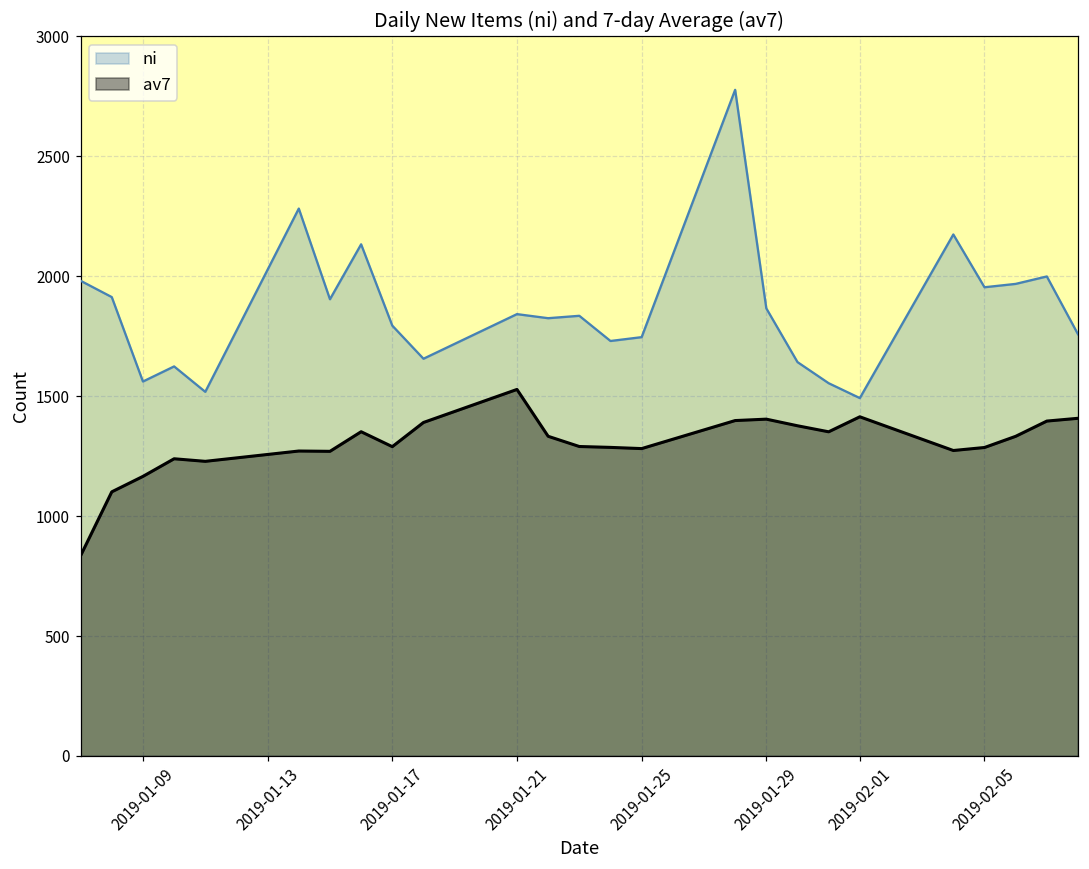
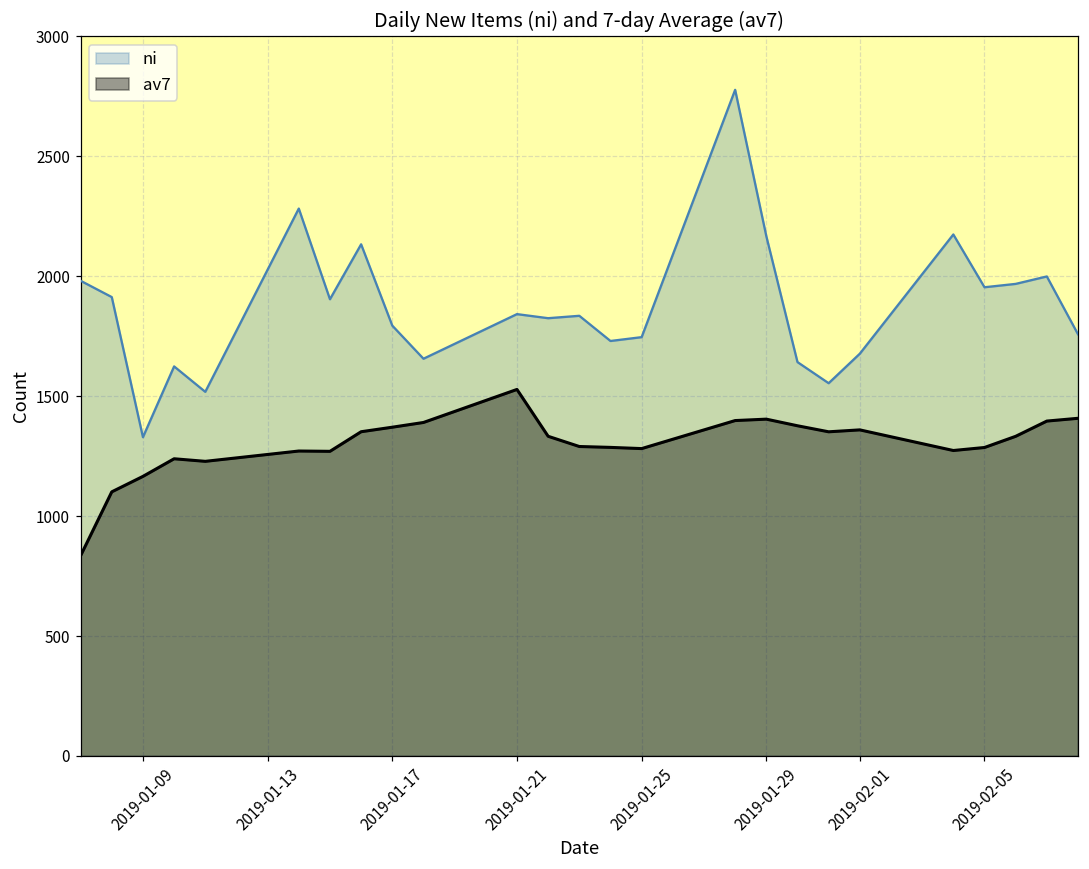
ni, 2019-01-09: 1560 -> 1330
av7, 2019-01-17: 1290 -> 1370
ni, 2019-01-29: 1870 -> 2170
ni, 2019-02-01: 1490 -> 1680
av7, 2019-02-01: 1410 -> 1360
